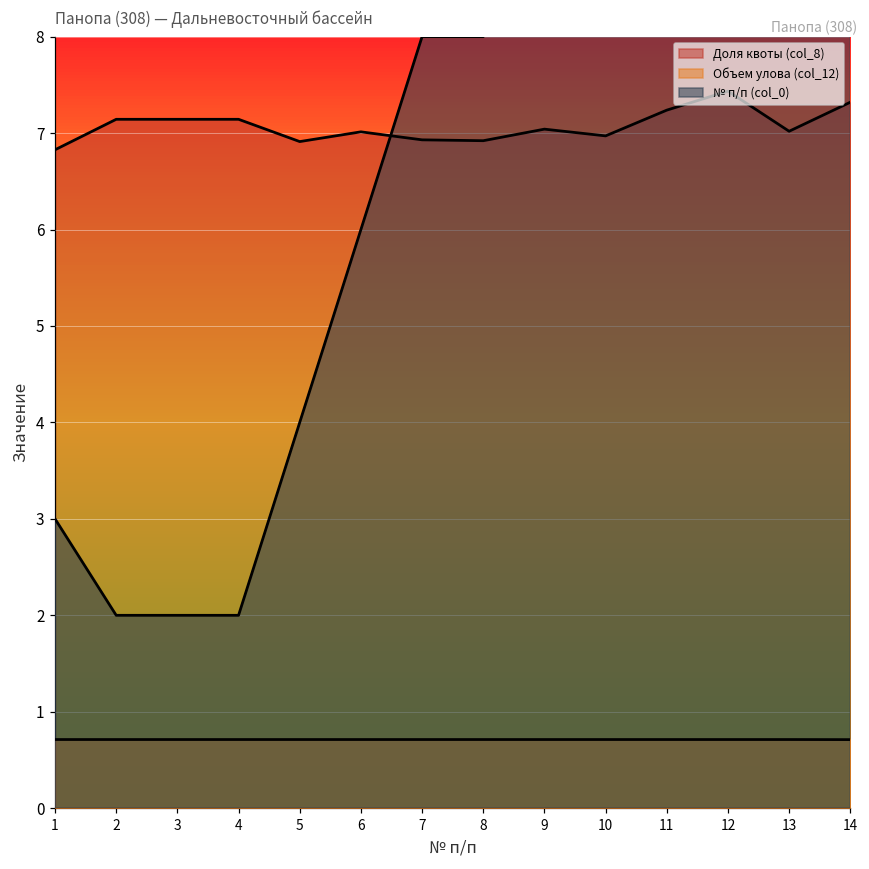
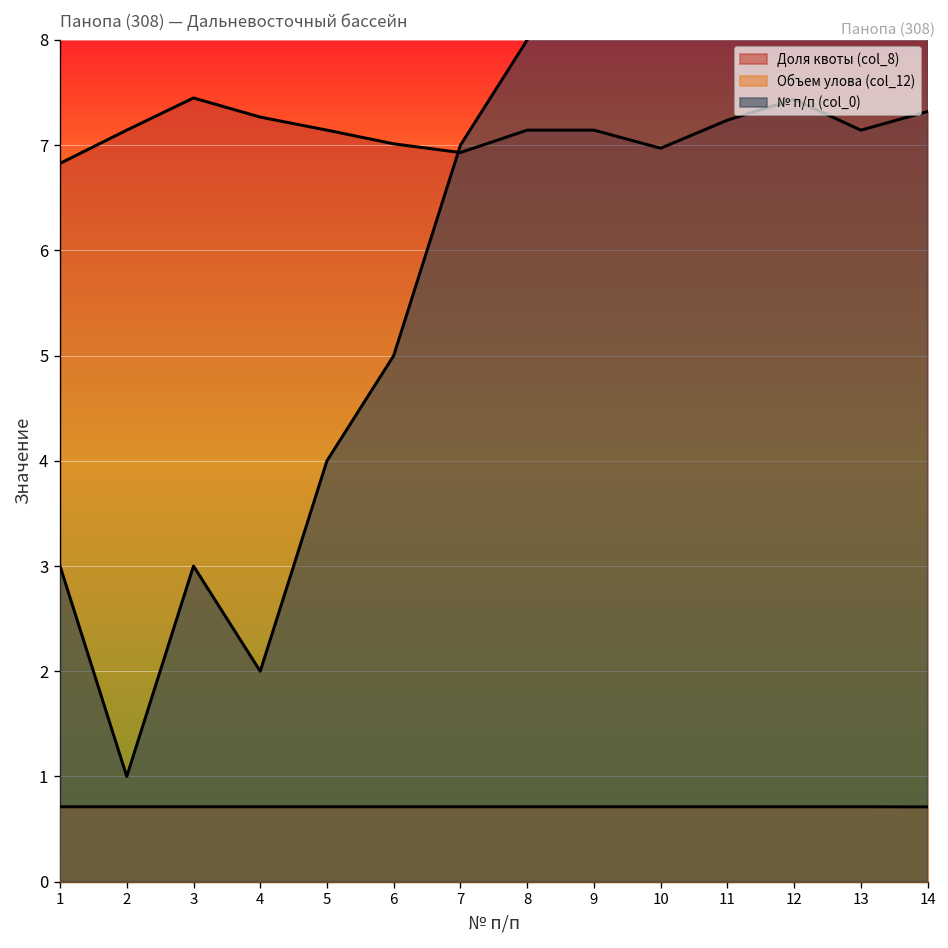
№ п/п (col_0), 2: 2 -> 1
Доля квоты (col_8), 3: 7.1 -> 7.4
№ п/п (col_0), 3: 2 -> 3
Доля квоты (col_8), 4: 7.1 -> 7.3
Доля квоты (col_8), 5: 6.9 -> 7.1
№ п/п (col_0), 6: 6 -> 5
№ п/п (col_0), 7: 8 -> 7
Доля квоты (col_8), 8: 6.9 -> 7.1
Доля квоты (col_8), 9: 7.0 -> 7.1
Доля квоты (col_8), 13: 7.0 -> 7.1
